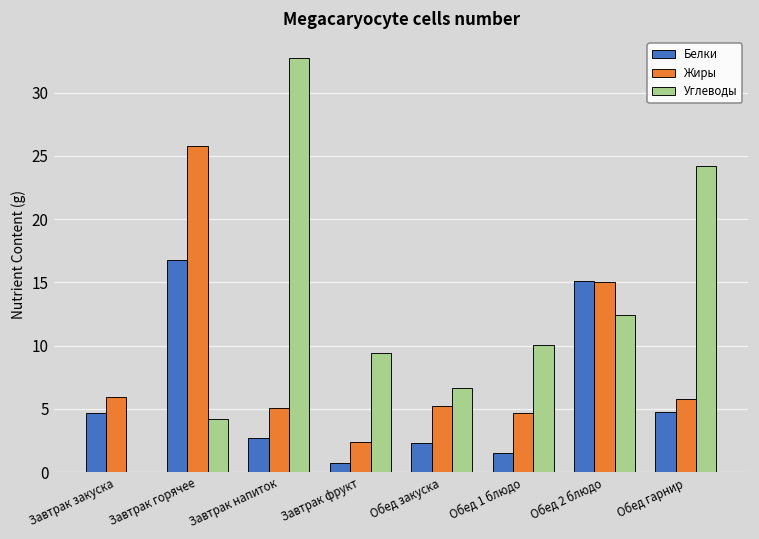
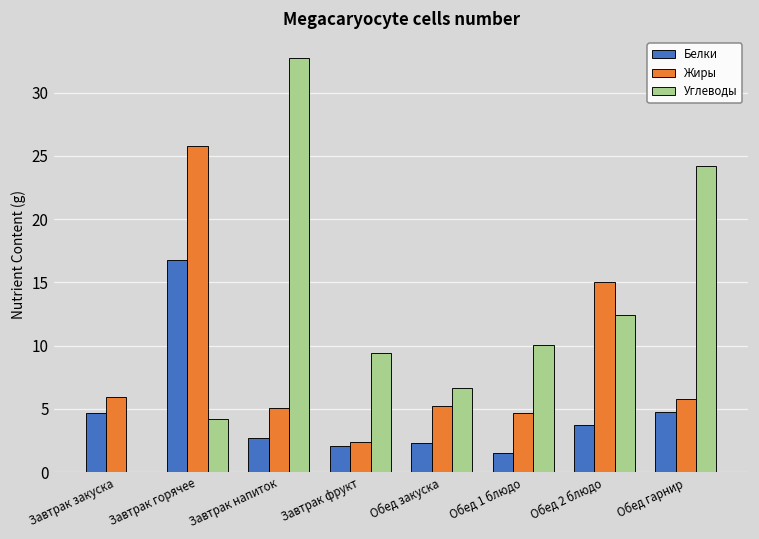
Белки, Завтрак фрукт: 0.7 -> 2.1
Белки, Обед 2 блюдо: 15.1 -> 3.7
